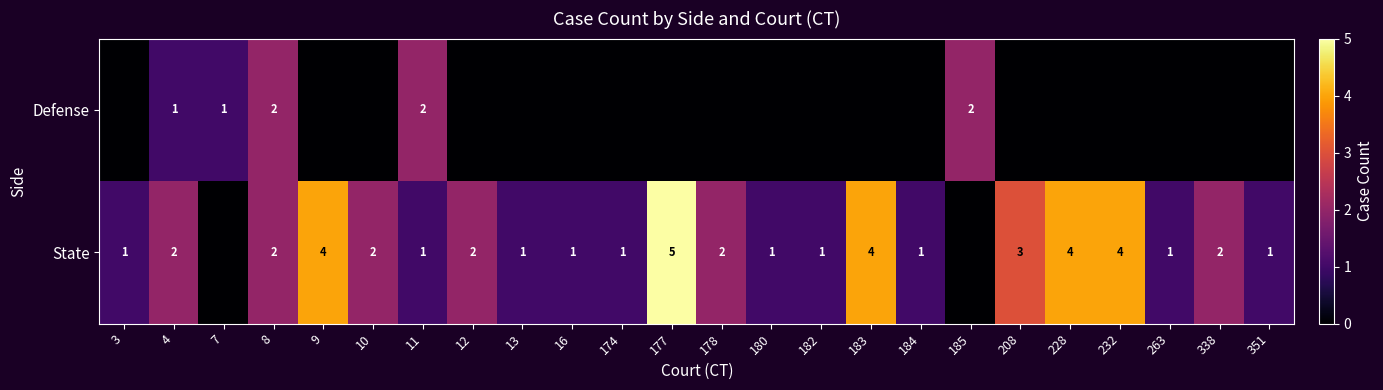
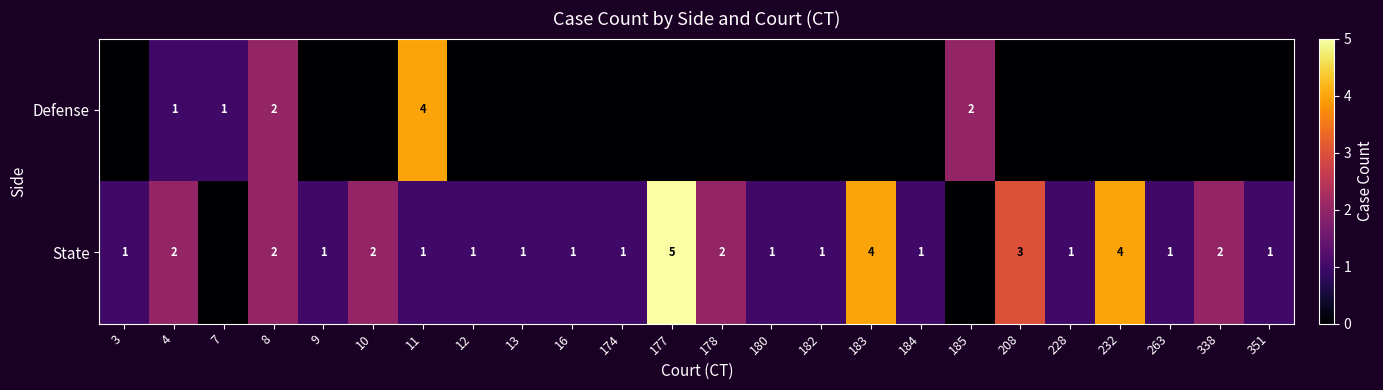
Defense, 11: 2 -> 4
State, 9: 4 -> 1
State, 12: 2 -> 1
State, 228: 4 -> 1
